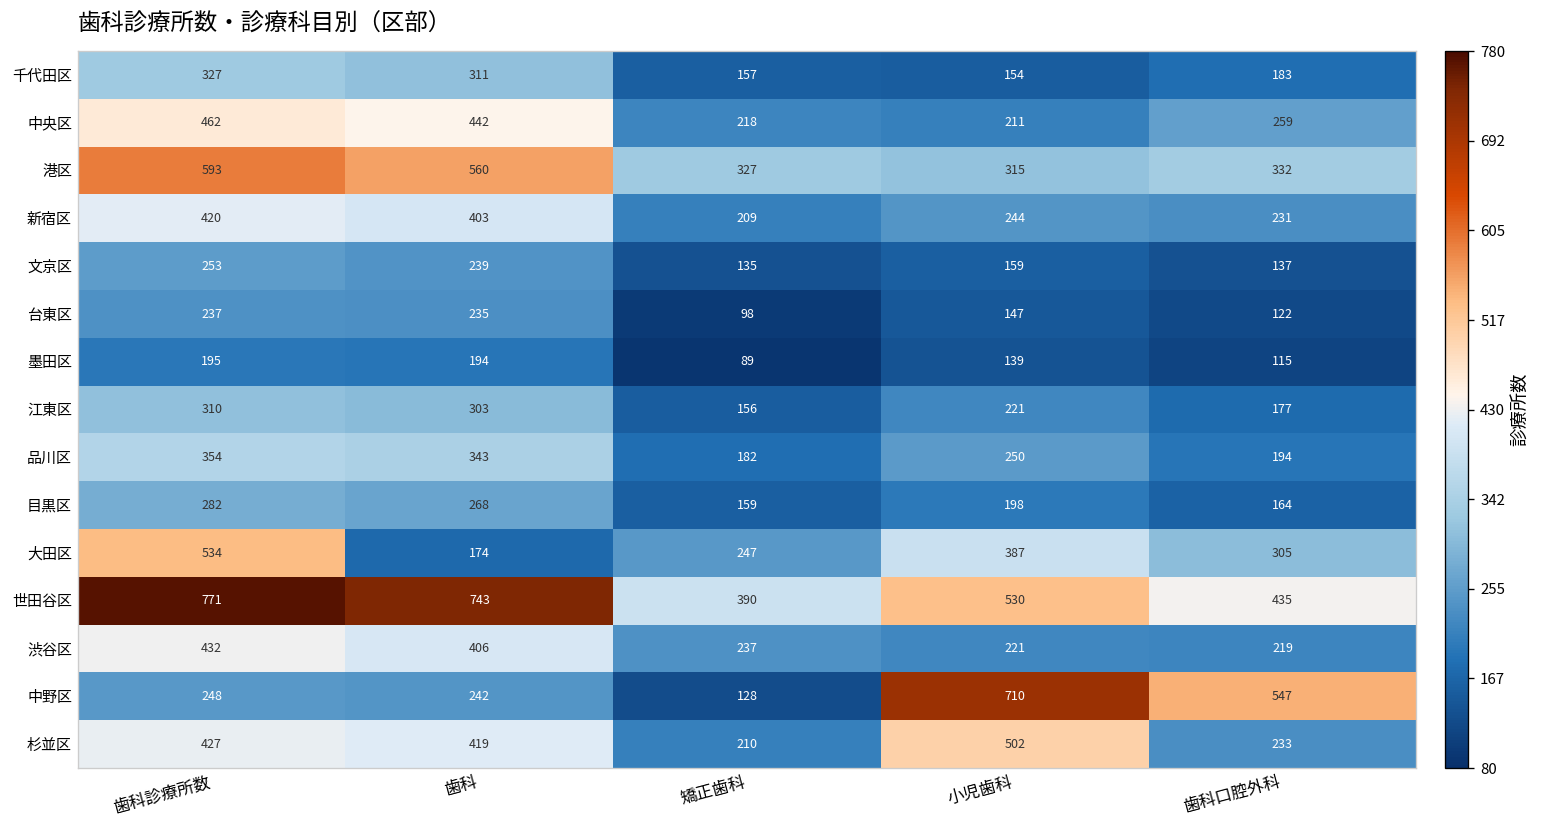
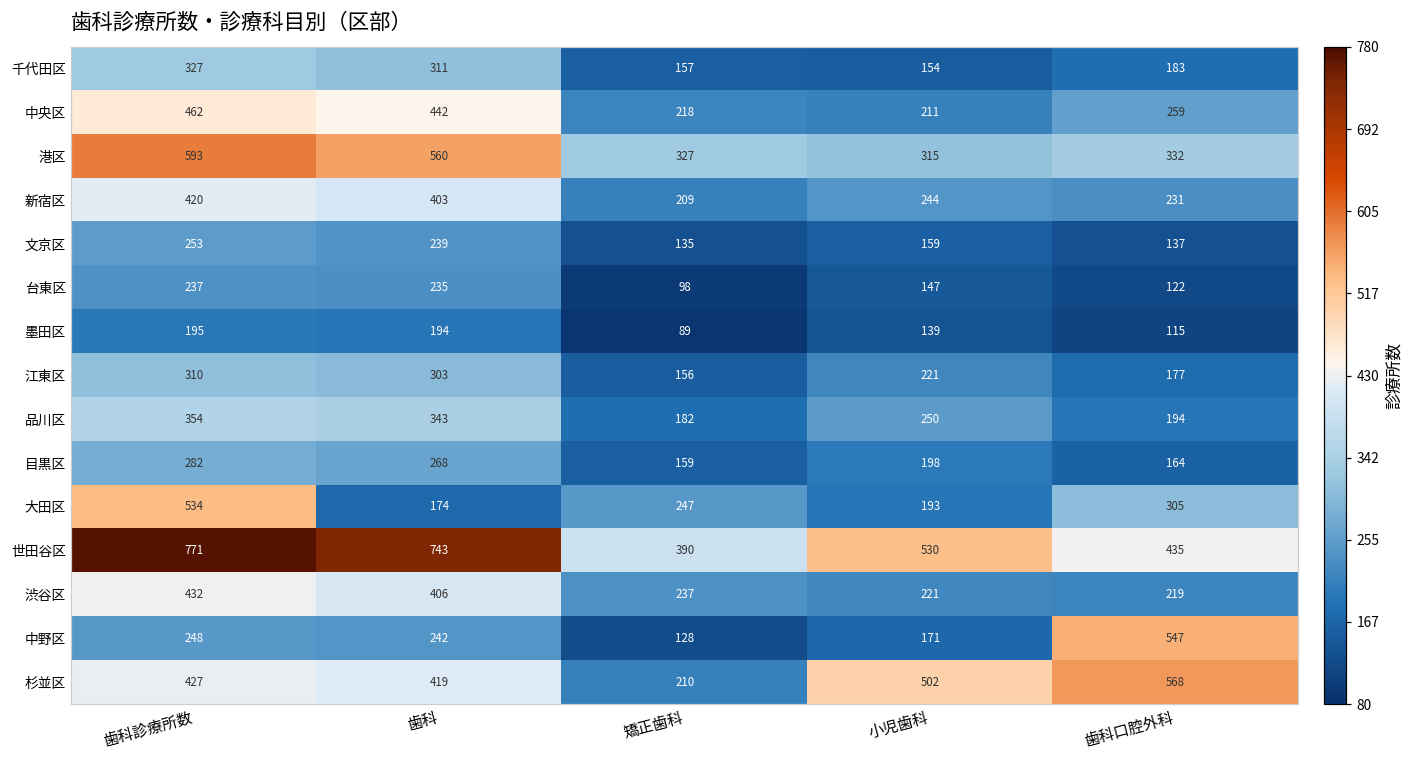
大田区, 小児歯科: 387 -> 193
中野区, 小児歯科: 710 -> 171
杉並区, 歯科口腔外科: 233 -> 568
